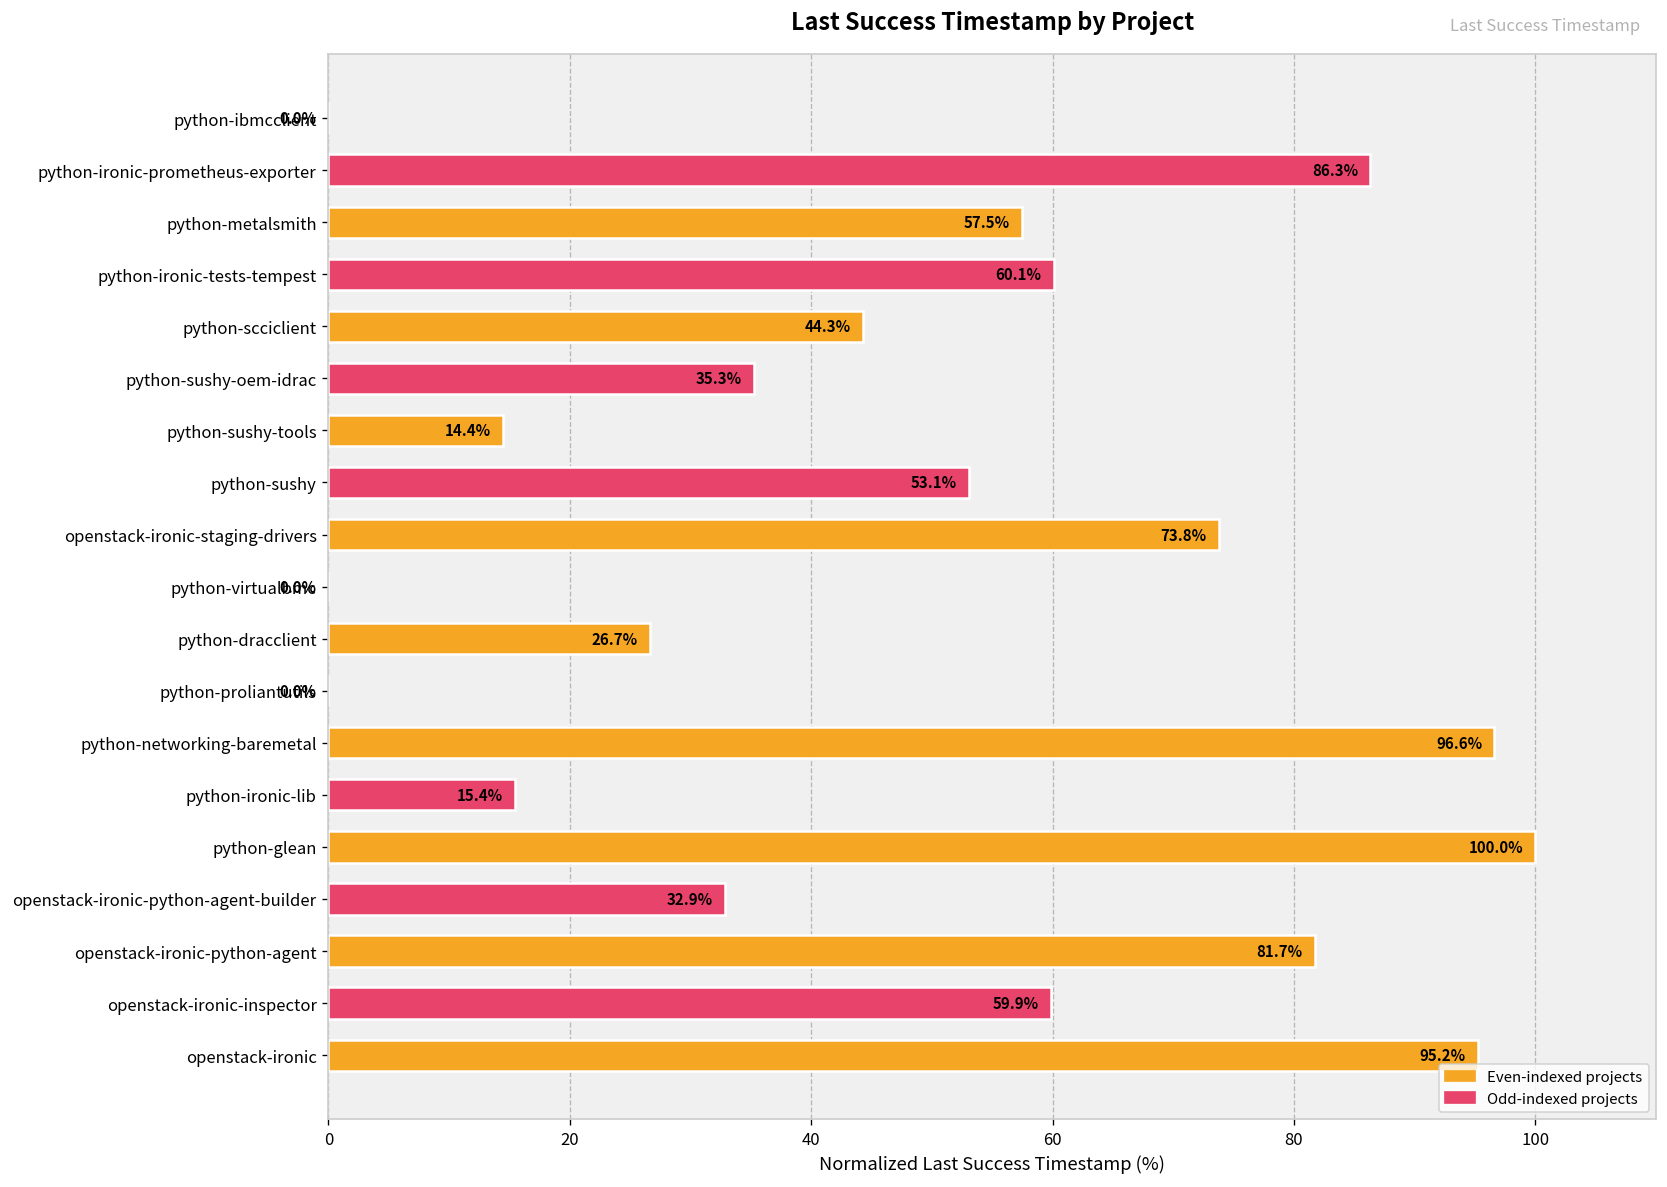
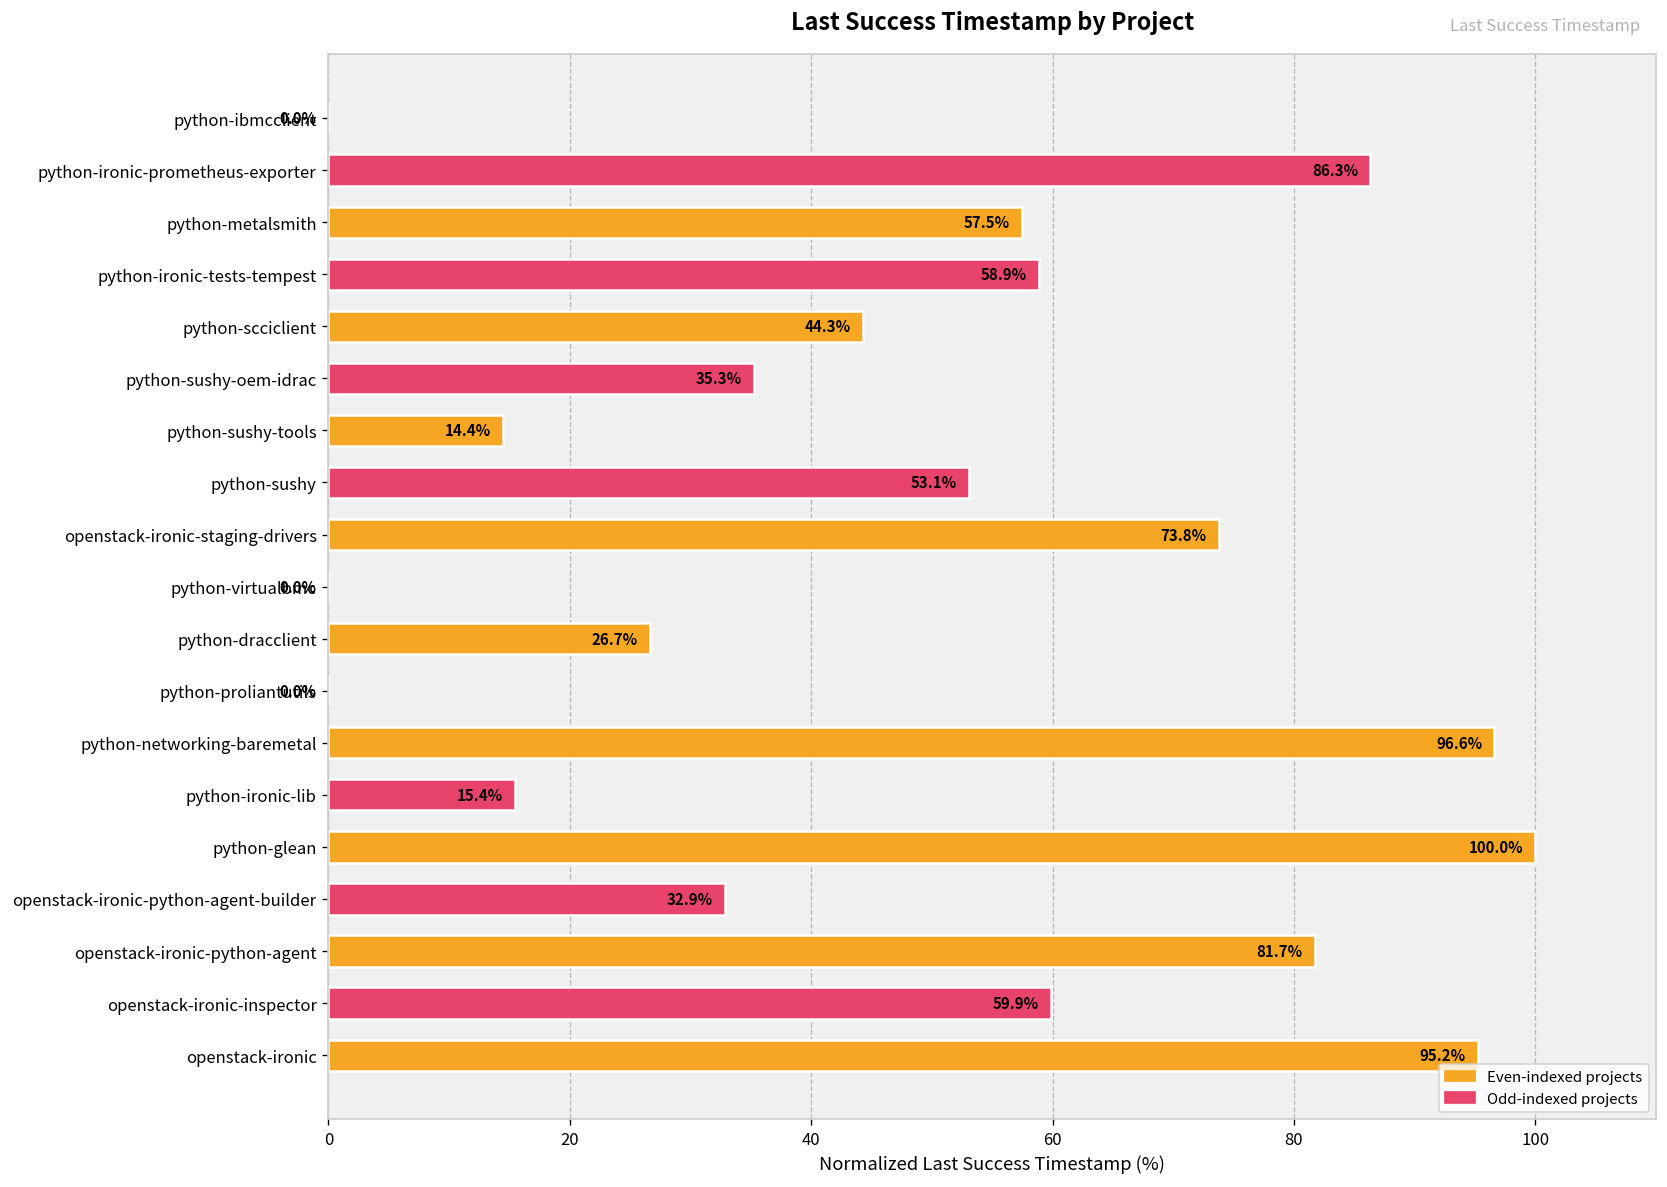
python-ironic-tests-tempest: 60.1% -> 58.9%
